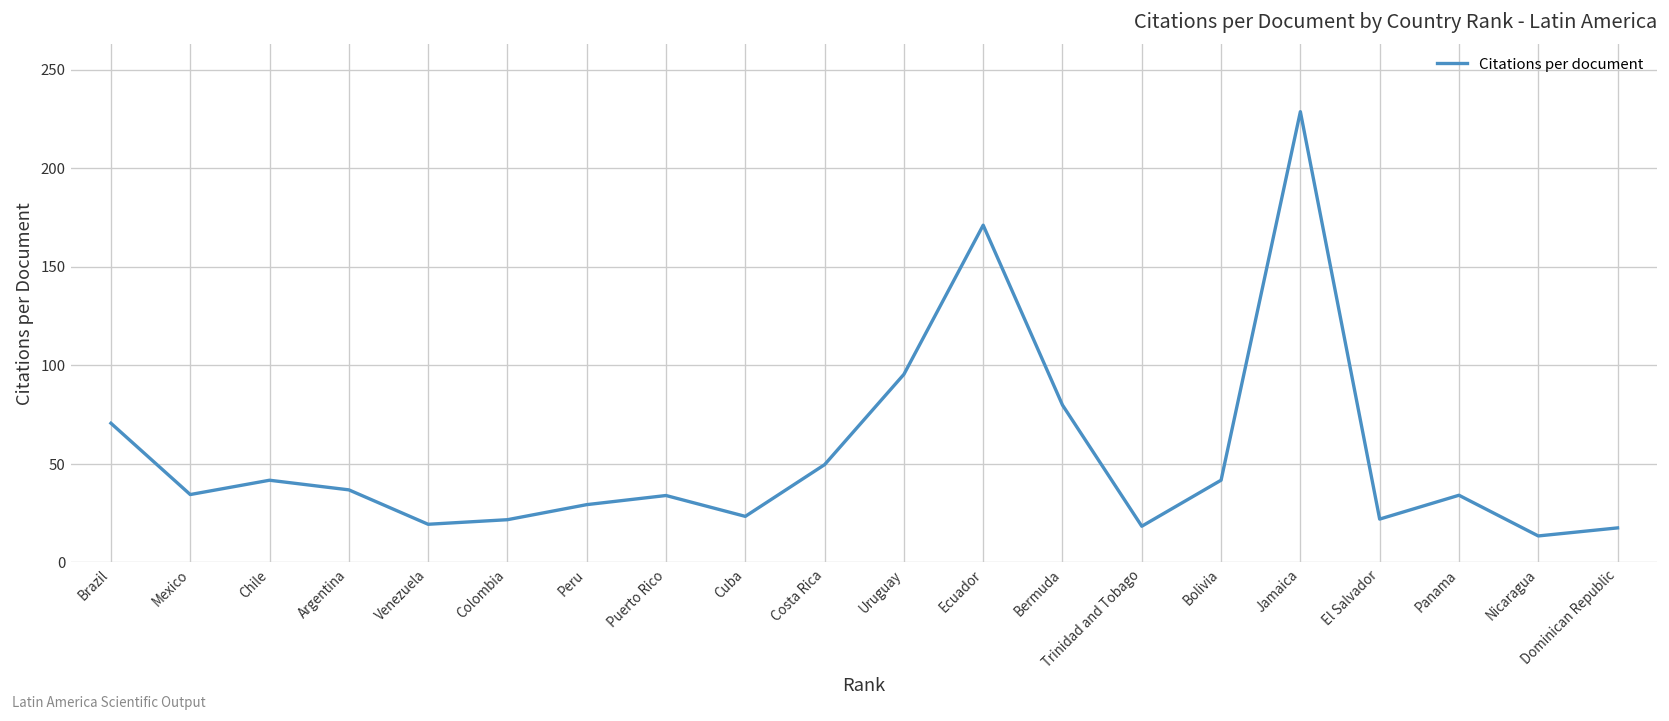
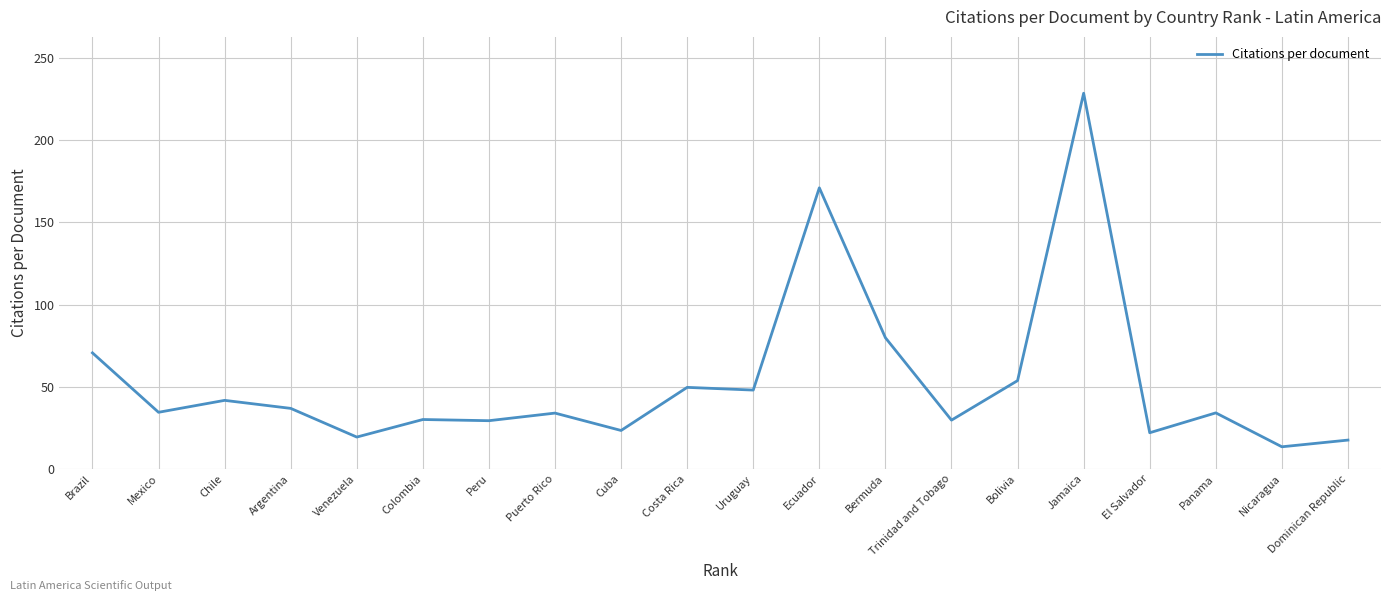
Colombia: 22 -> 30
Uruguay: 95 -> 48
Trinidad and Tobago: 18 -> 30
Bolivia: 42 -> 54
